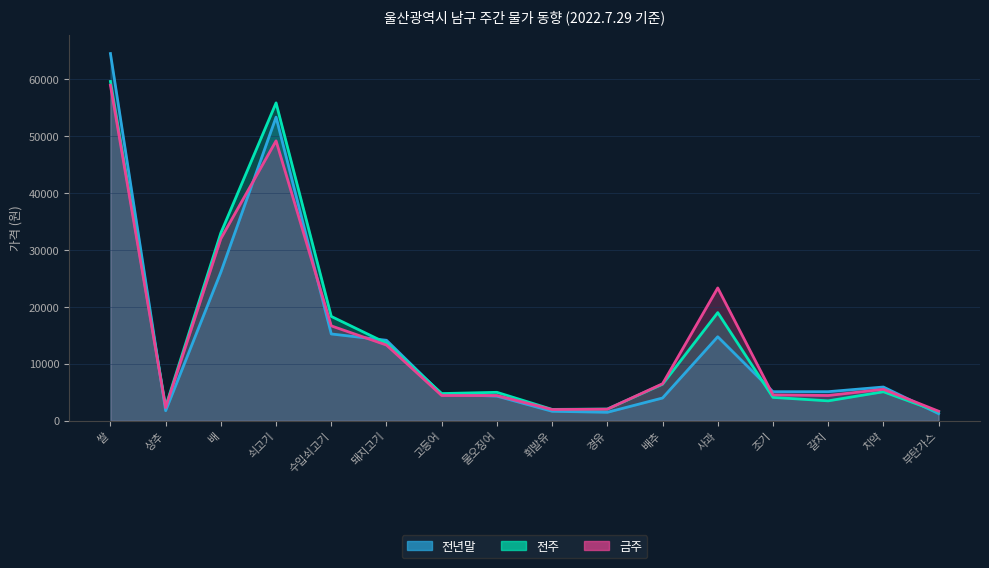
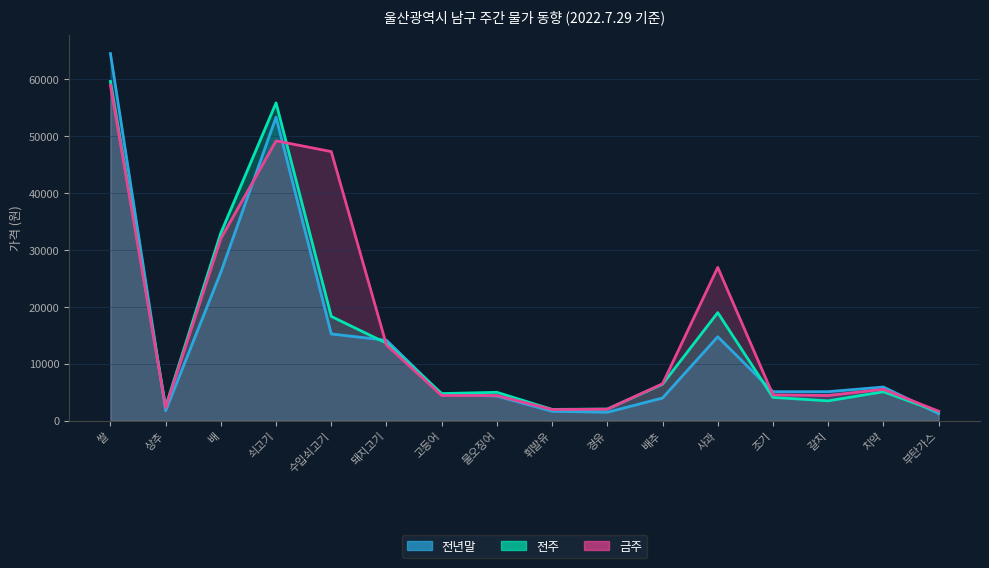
금주, 수입쇠고기: 17000 -> 47000
금주, 사과: 23000 -> 27000
